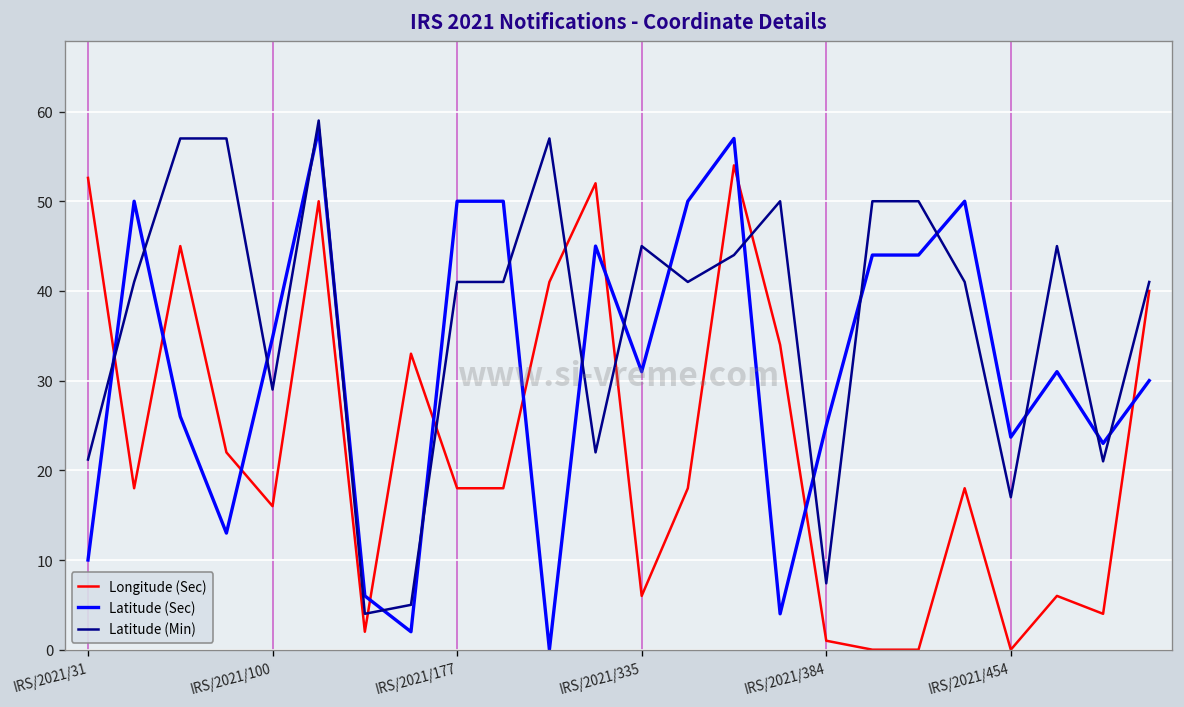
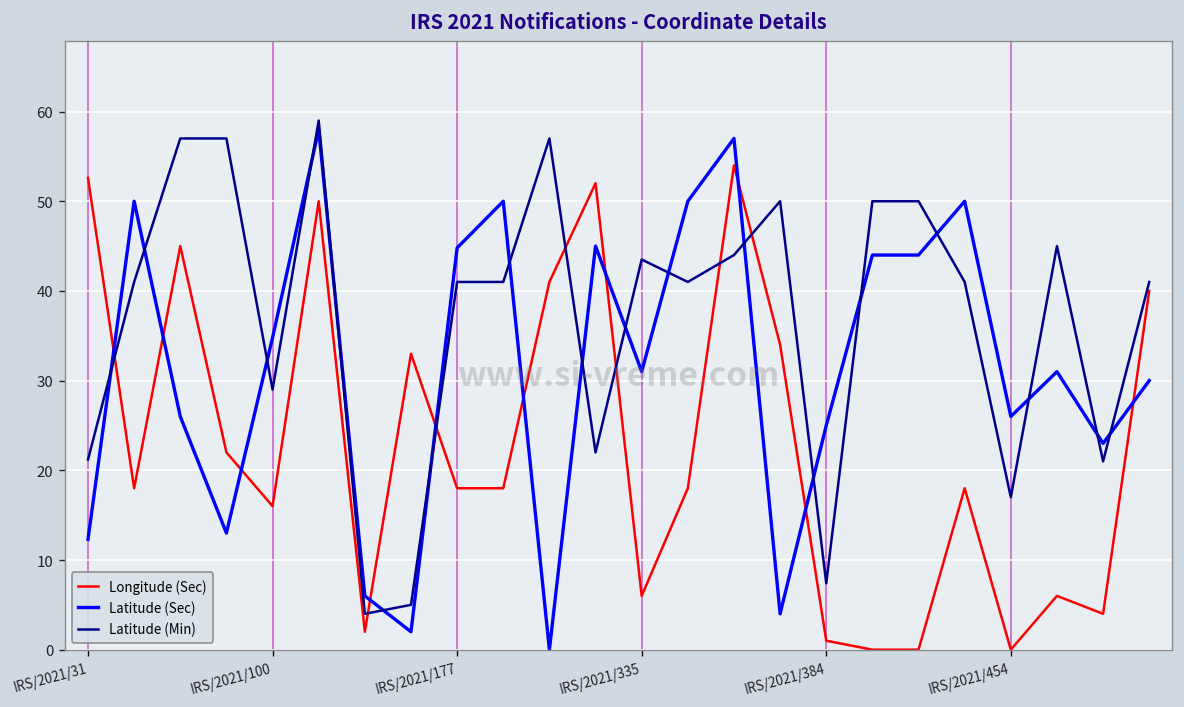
Latitude (Sec), IRS/2021/31: 10 -> 12
Latitude (Sec), IRS/2021/177: 50 -> 45
Latitude (Min), IRS/2021/335: 45 -> 44
Latitude (Sec), IRS/2021/454: 24 -> 26
